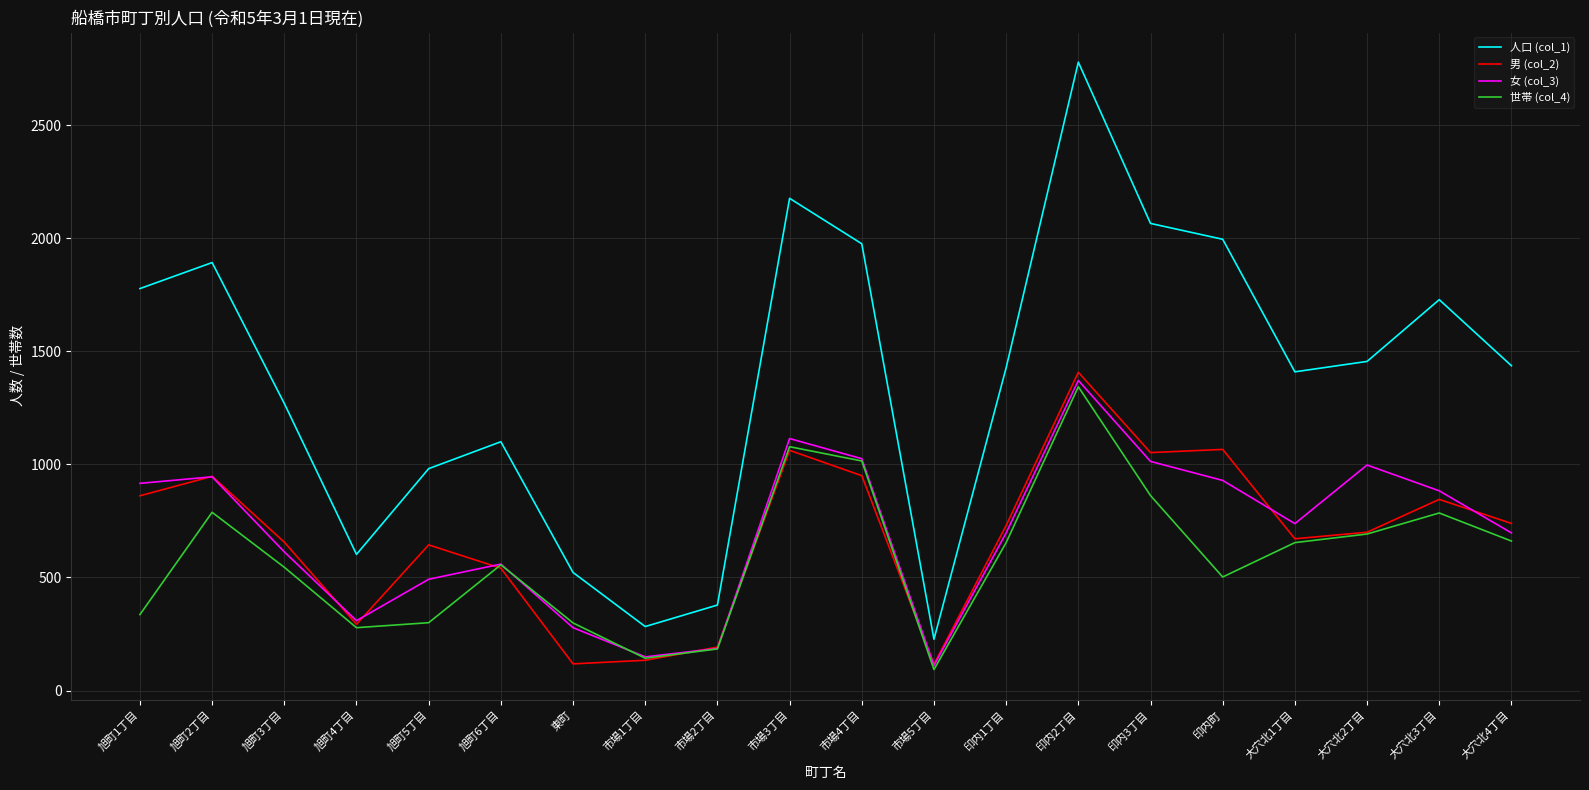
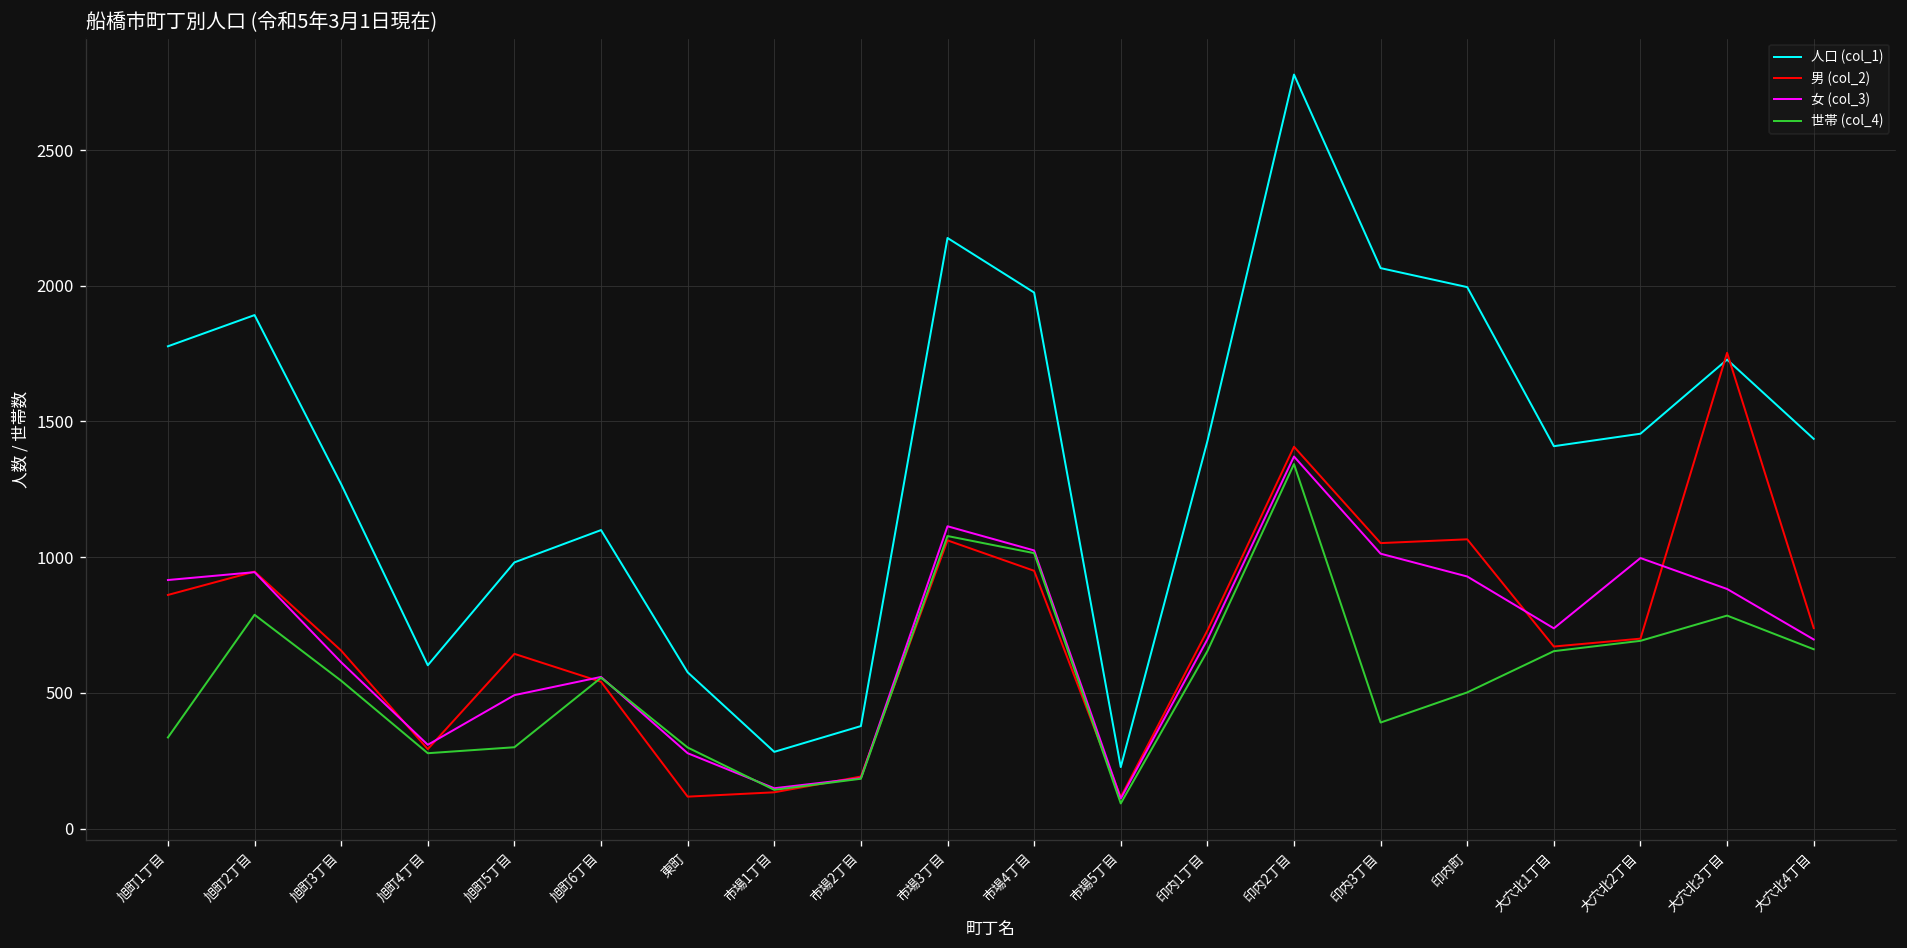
人口 (col_1), 東町: 520 -> 580
世帯 (col_4), 印内3丁目: 860 -> 390
男 (col_2), 大穴北3丁目: 850 -> 1750
